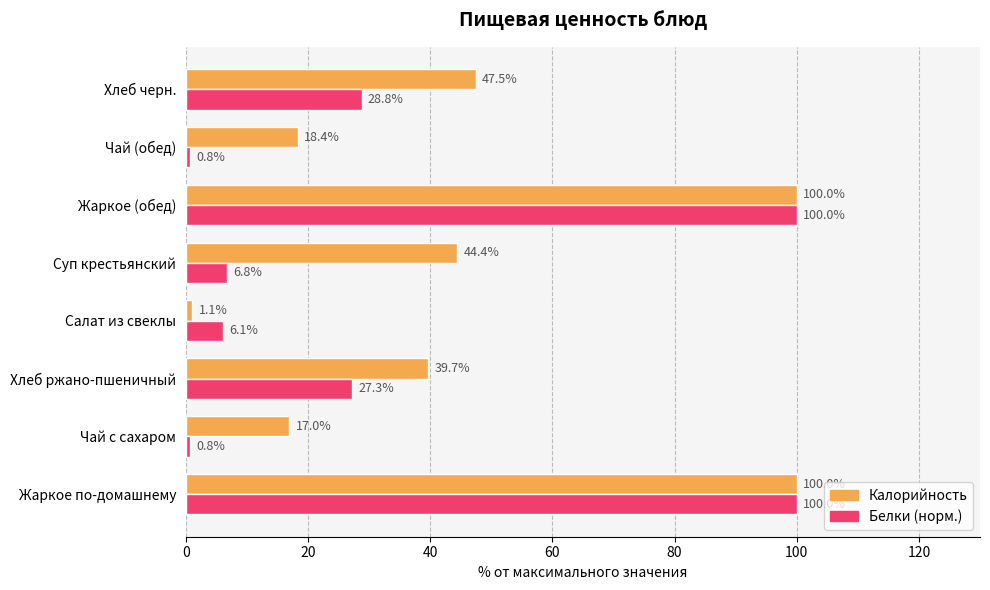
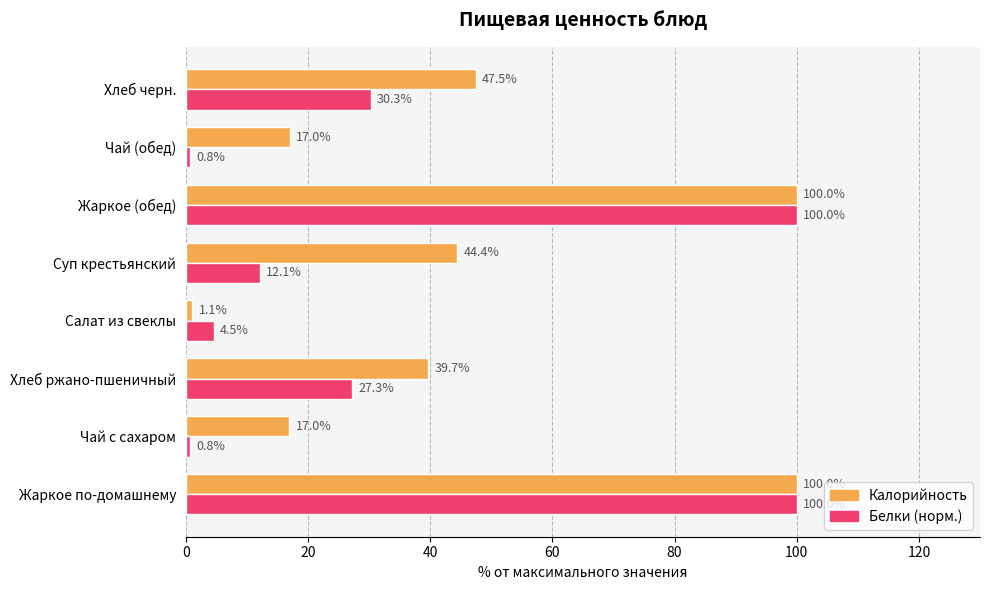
Белки (норм.), Хлеб черн.: 28.8% -> 30.3%
Калорийность, Чай (обед): 18.4% -> 17.0%
Белки (норм.), Суп крестьянский: 6.8% -> 12.1%
Белки (норм.), Салат из свеклы: 6.1% -> 4.5%
